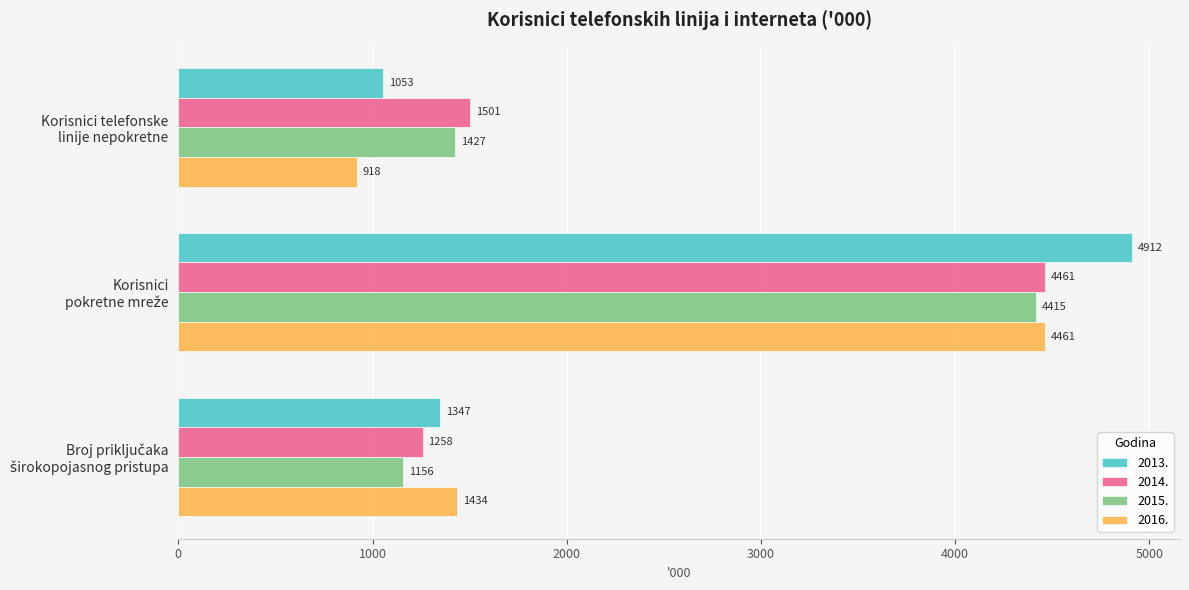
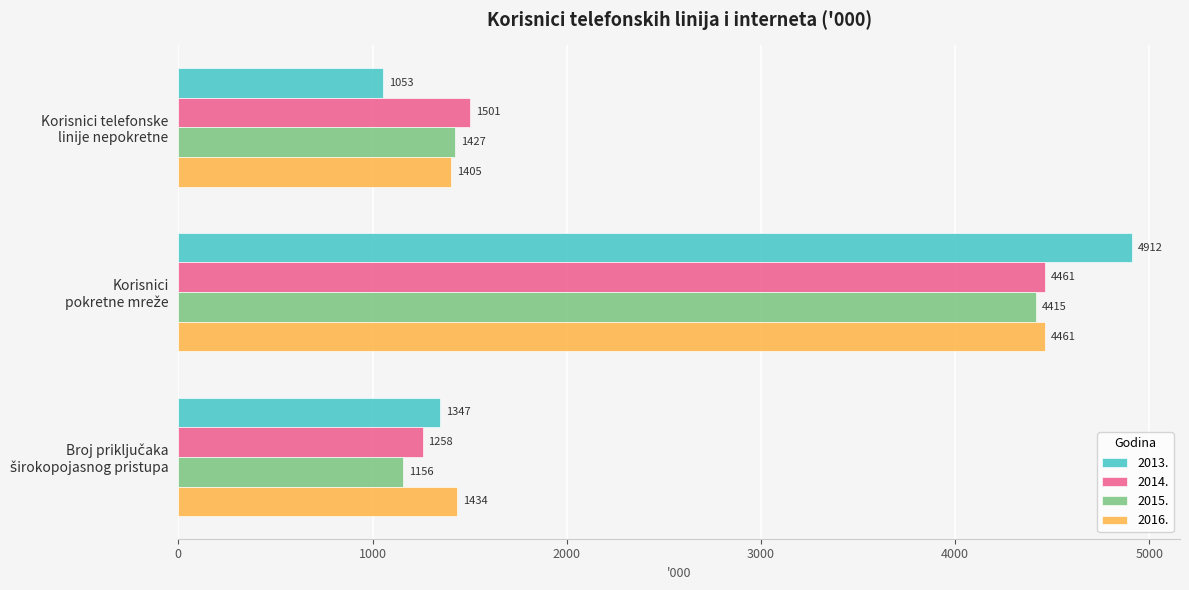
2016., Korisnici telefonske linije nepokretne: 918 -> 1405
